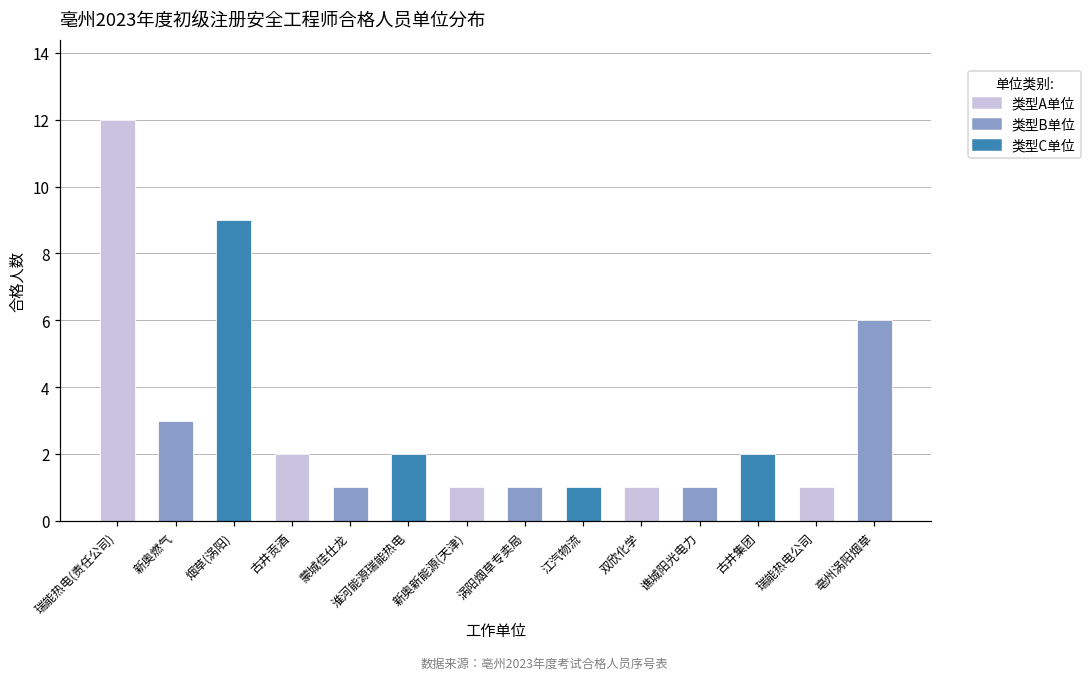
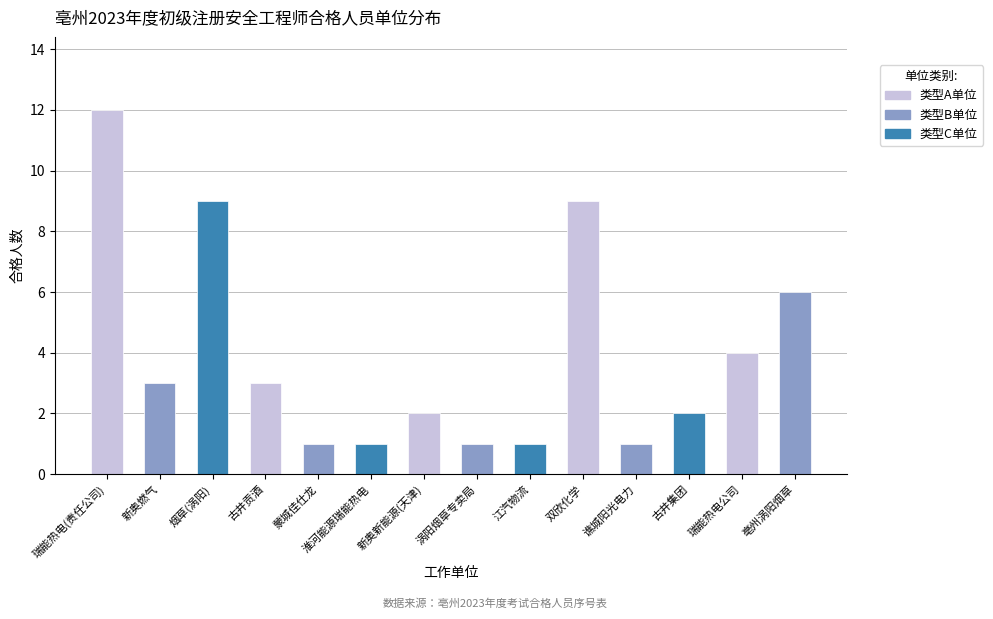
古井贡酒: 2 -> 3
淮河能源瑞能热电: 2 -> 1
新奥新能源(天津): 1 -> 2
双欣化学: 1 -> 9
瑞能热电公司: 1 -> 4
